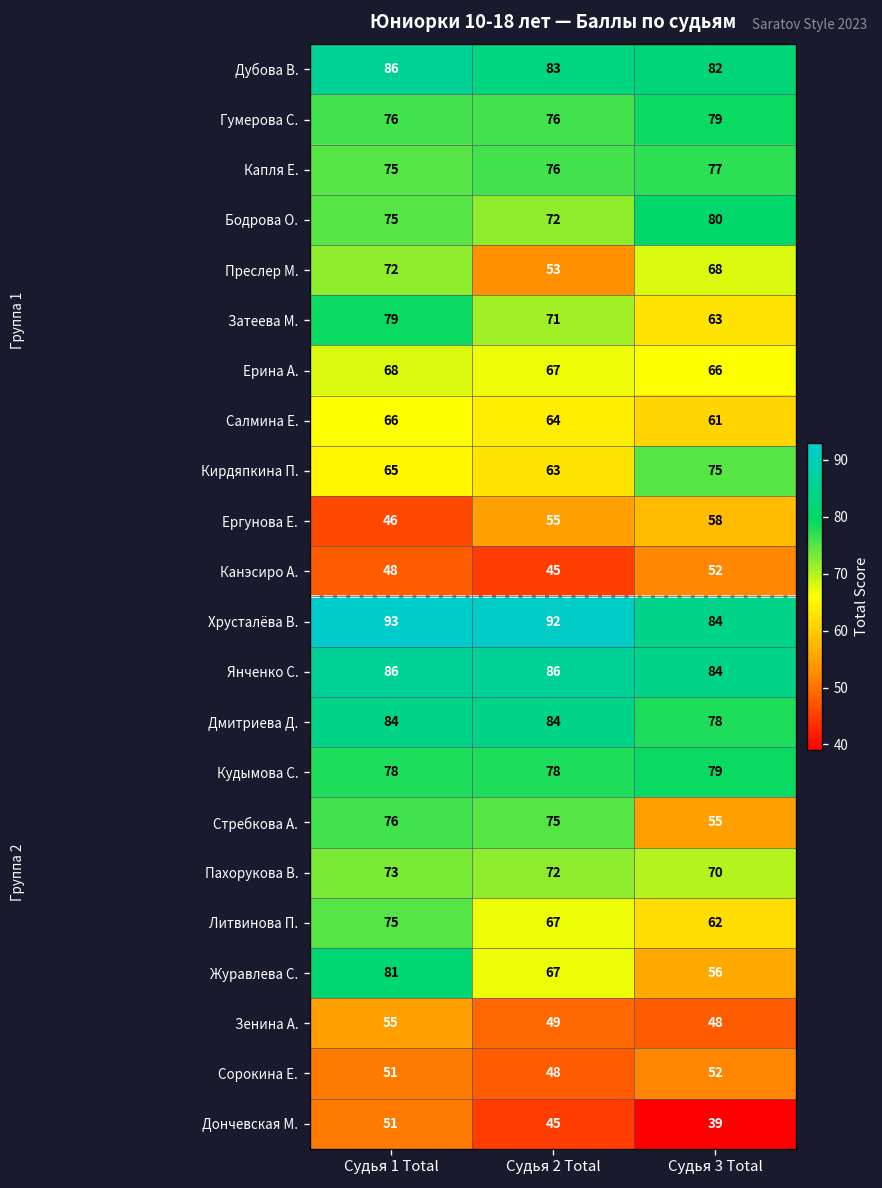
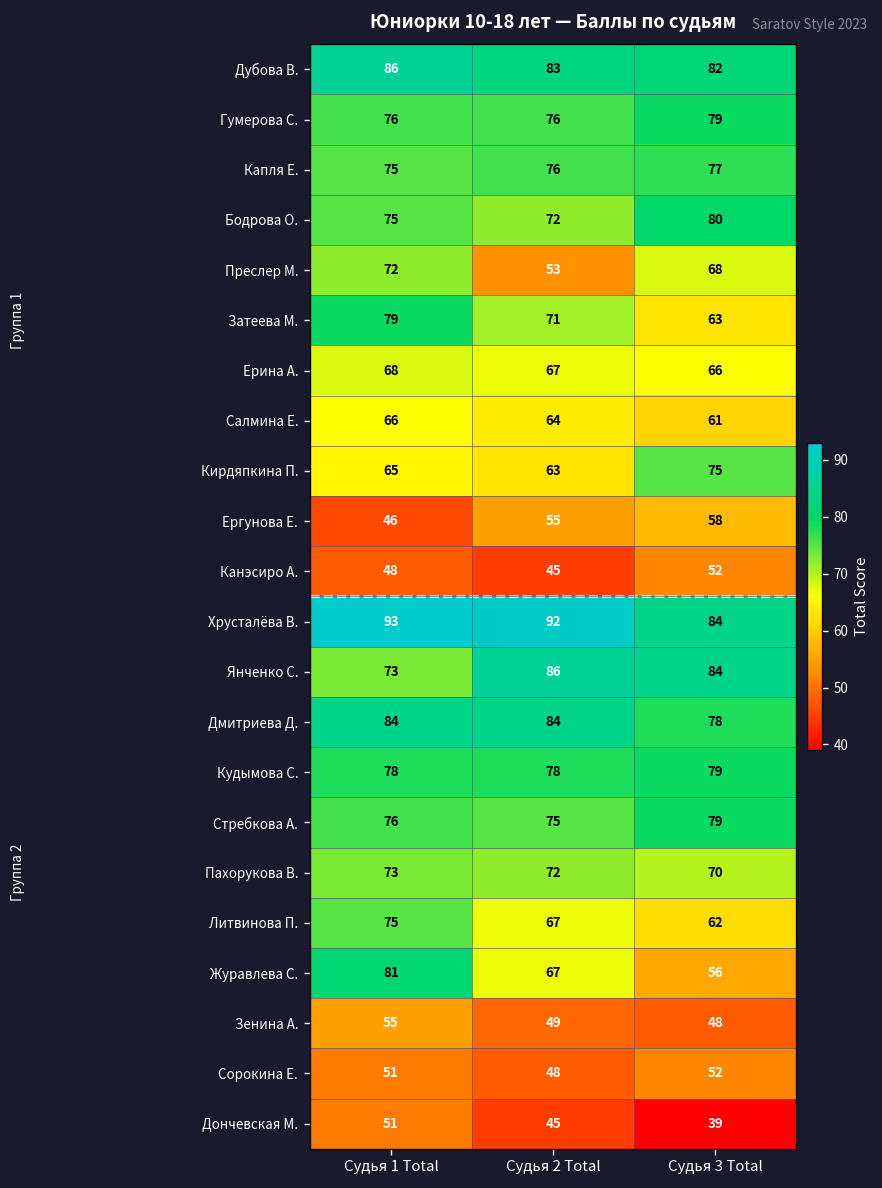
Янченко С., Судья 1 Total: 86 -> 73
Стребкова А., Судья 3 Total: 55 -> 79
